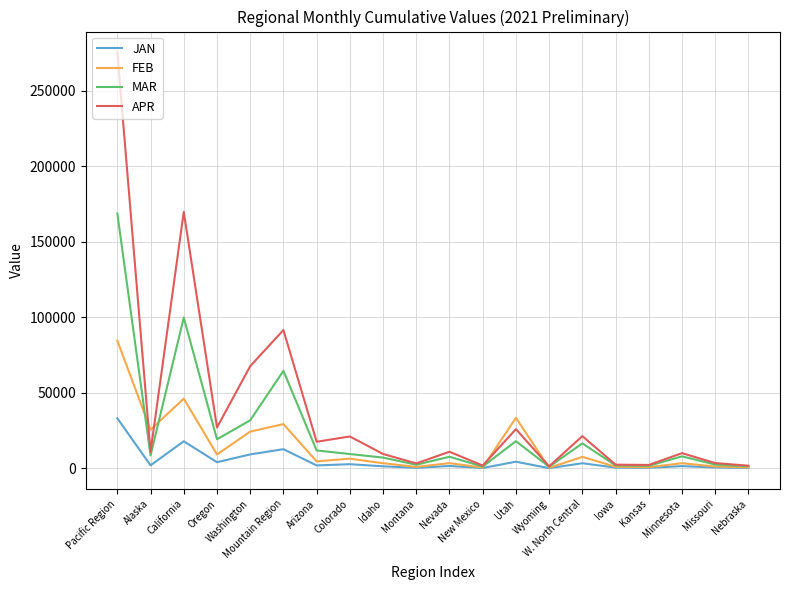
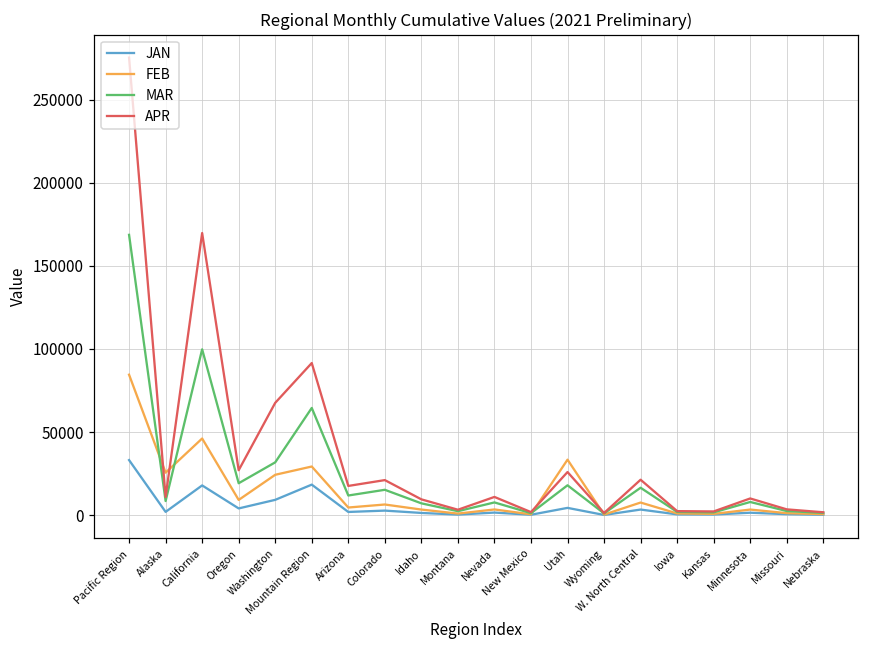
JAN, Mountain Region: 13000 -> 18000
MAR, Colorado: 9000 -> 15000
